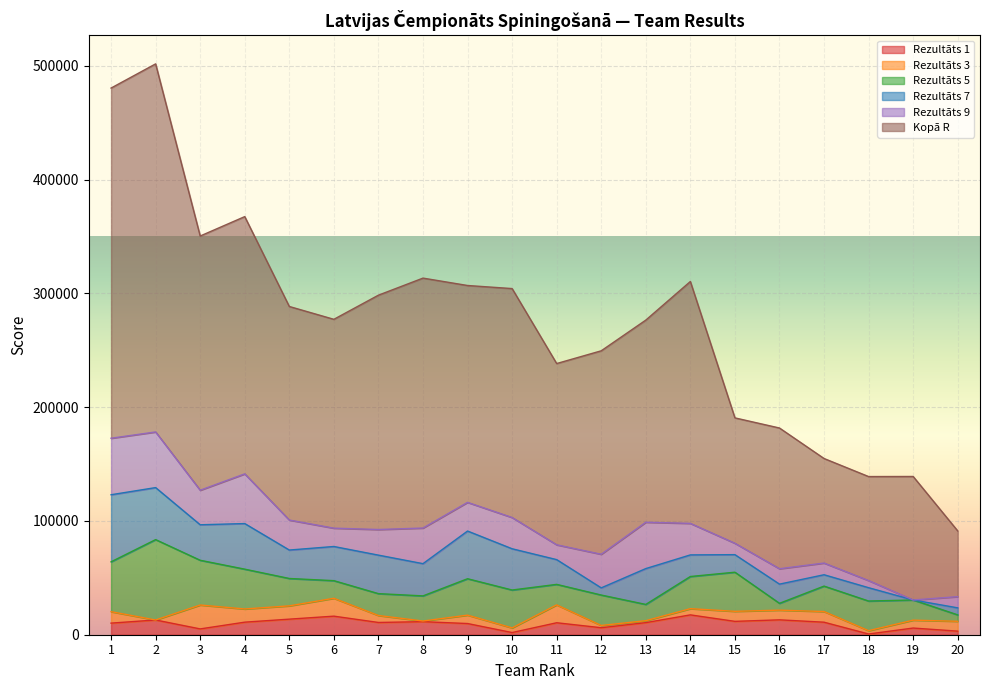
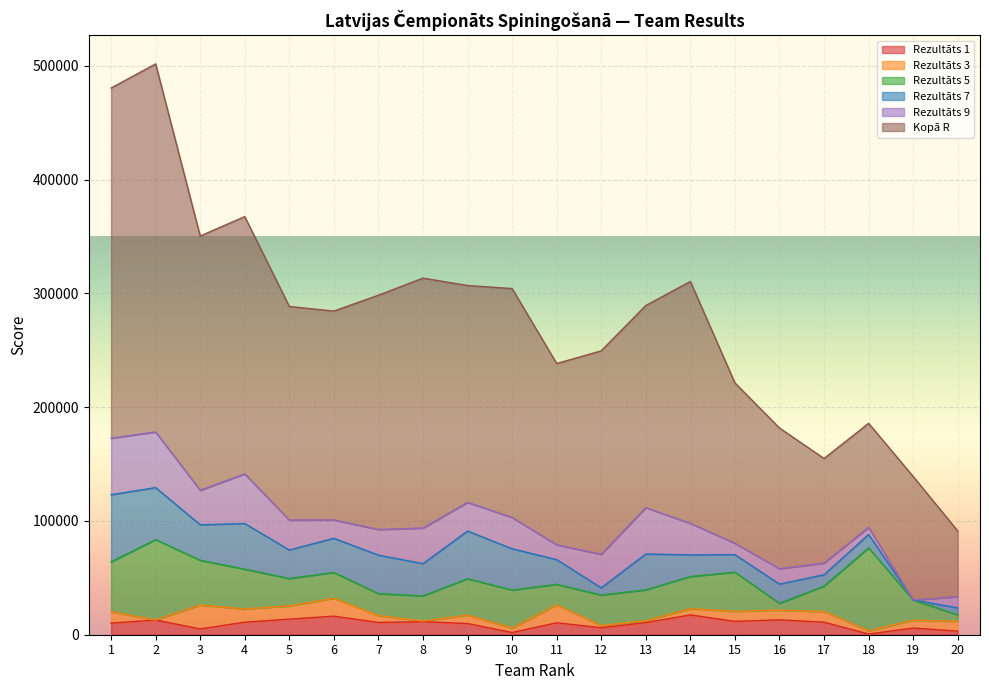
Rezultāts 5, 6: 15000 -> 23000
Rezultāts 5, 13: 14000 -> 27000
Kopā R, 15: 110000 -> 141000
Rezultāts 5, 18: 26000 -> 73000
